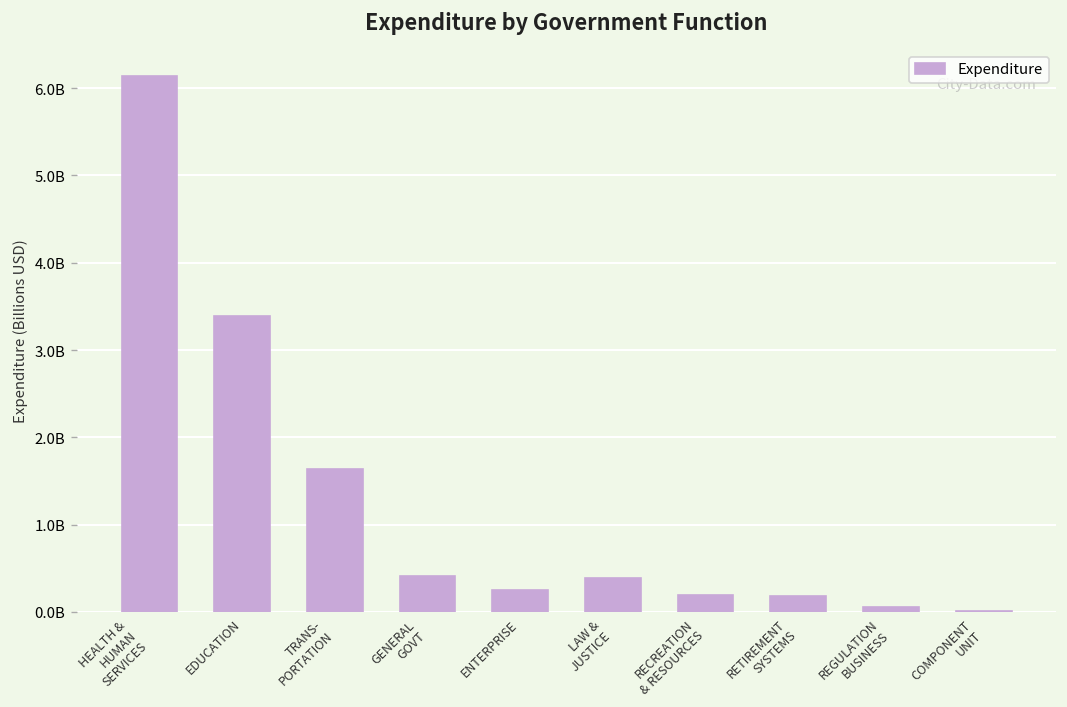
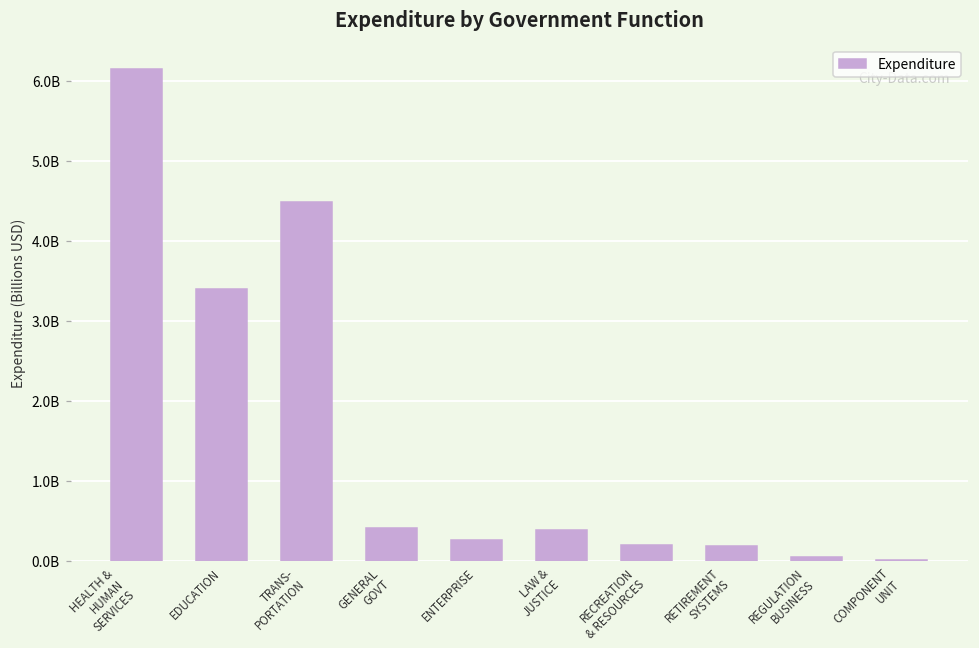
TRANS- PORTATION: 1600000000 -> 4500000000
